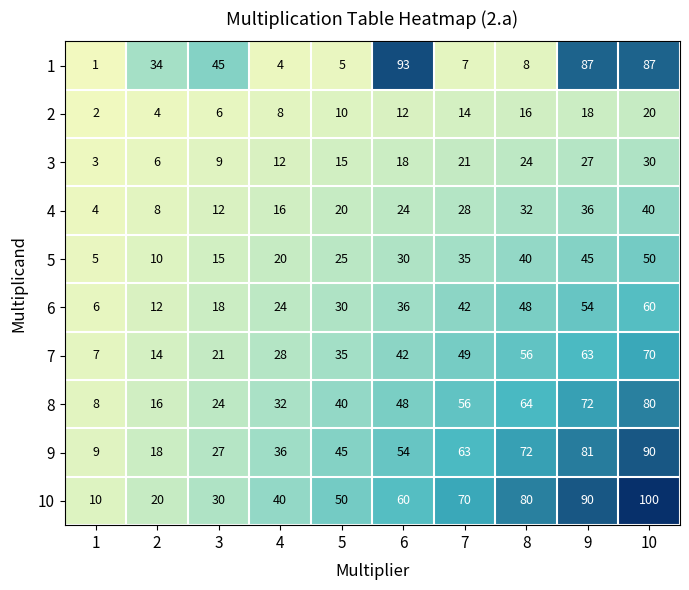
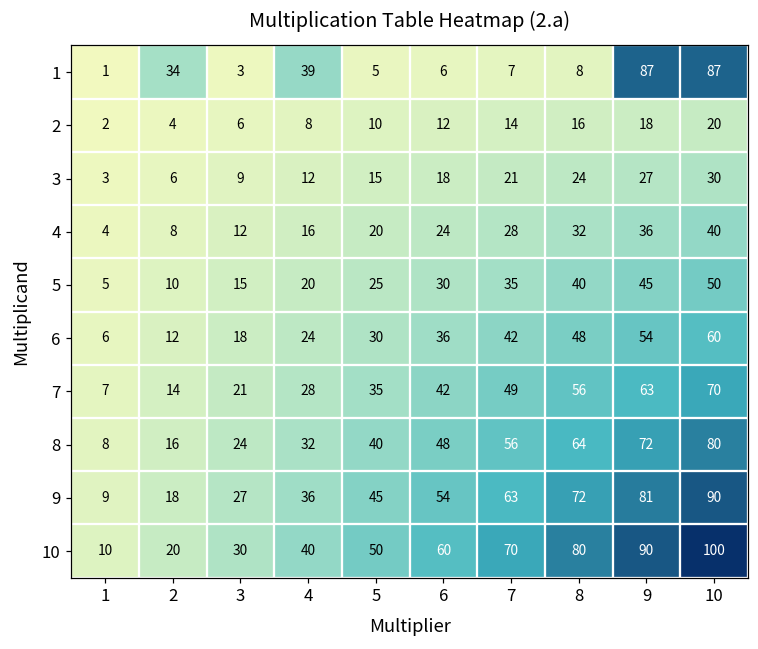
1, 3: 45 -> 3
1, 4: 4 -> 39
1, 6: 93 -> 6
